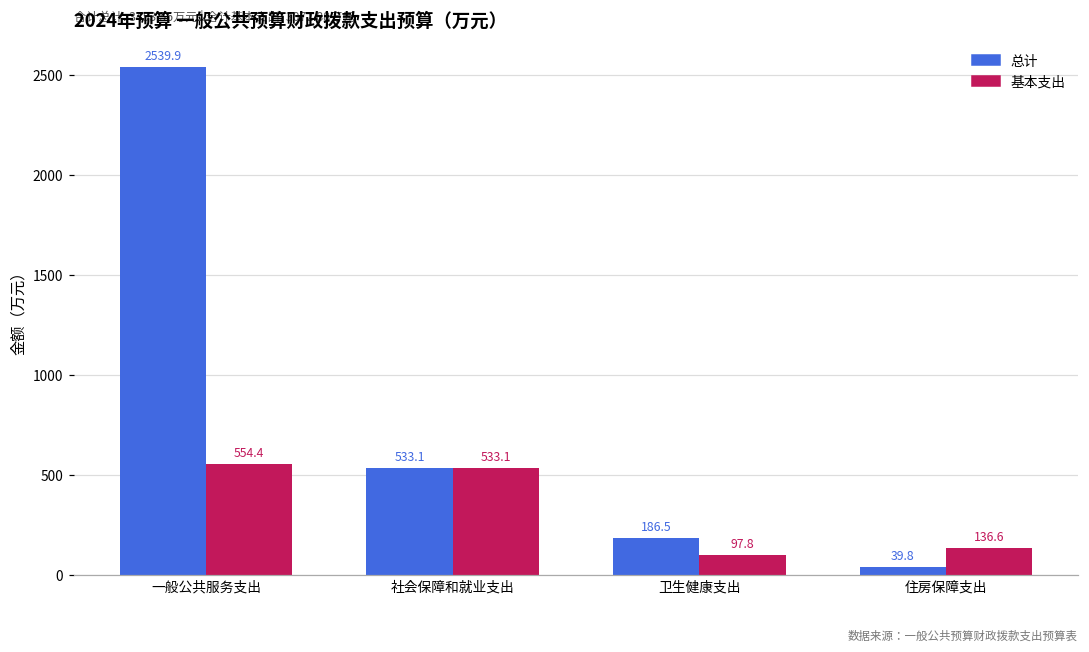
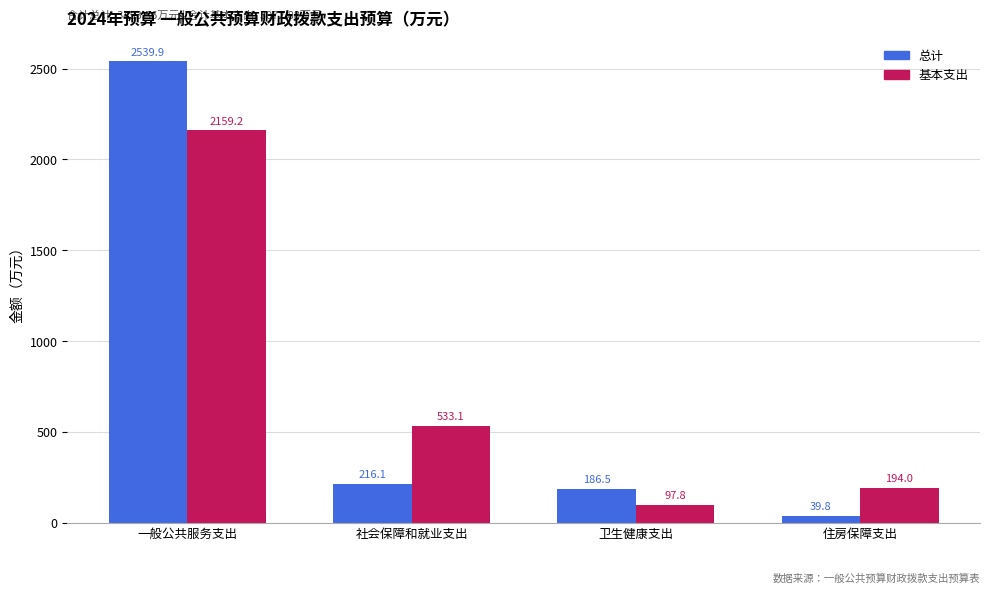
基本支出, 一般公共服务支出: 554.4 -> 2159.2
总计, 社会保障和就业支出: 533.1 -> 216.1
基本支出, 住房保障支出: 136.6 -> 194.0
